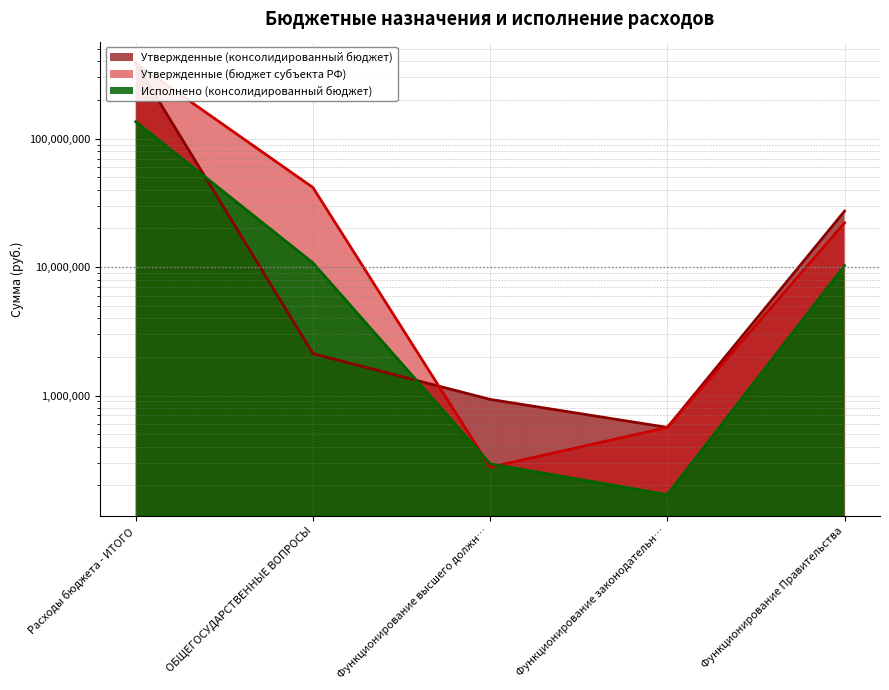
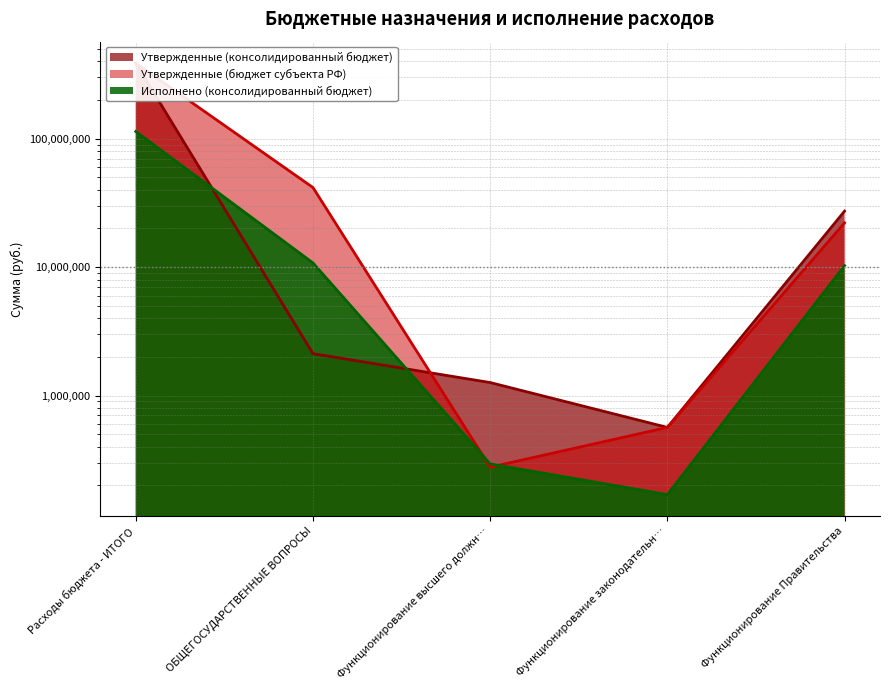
Исполнено (консолидированный бюджет), Расходы бюджета - ИТОГО: 140,000,000 -> 110,000,000
Утвержденные (консолидированный бюджет), Функционирование высшего должн…: 900,000 -> 1,300,000
